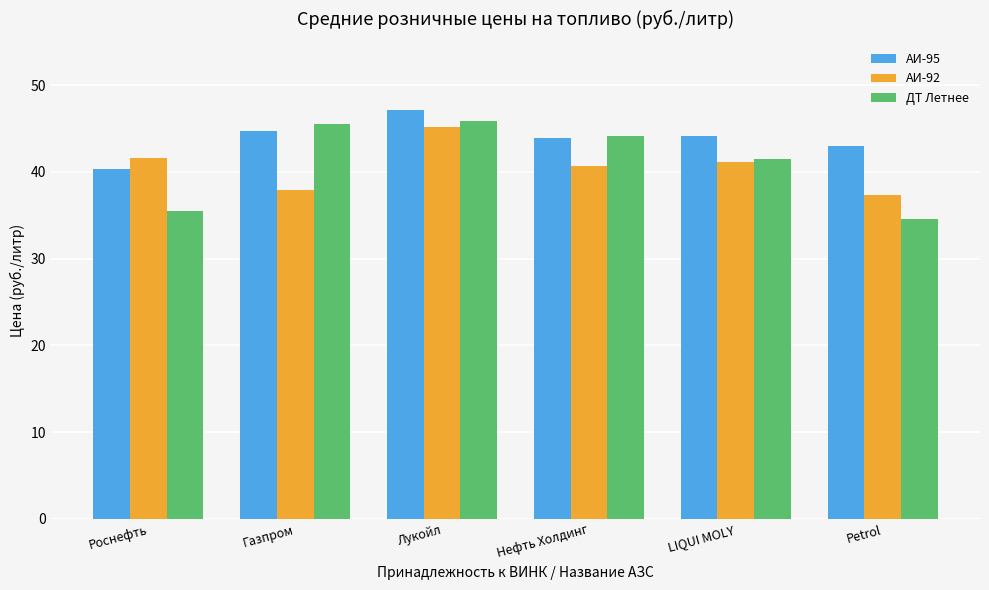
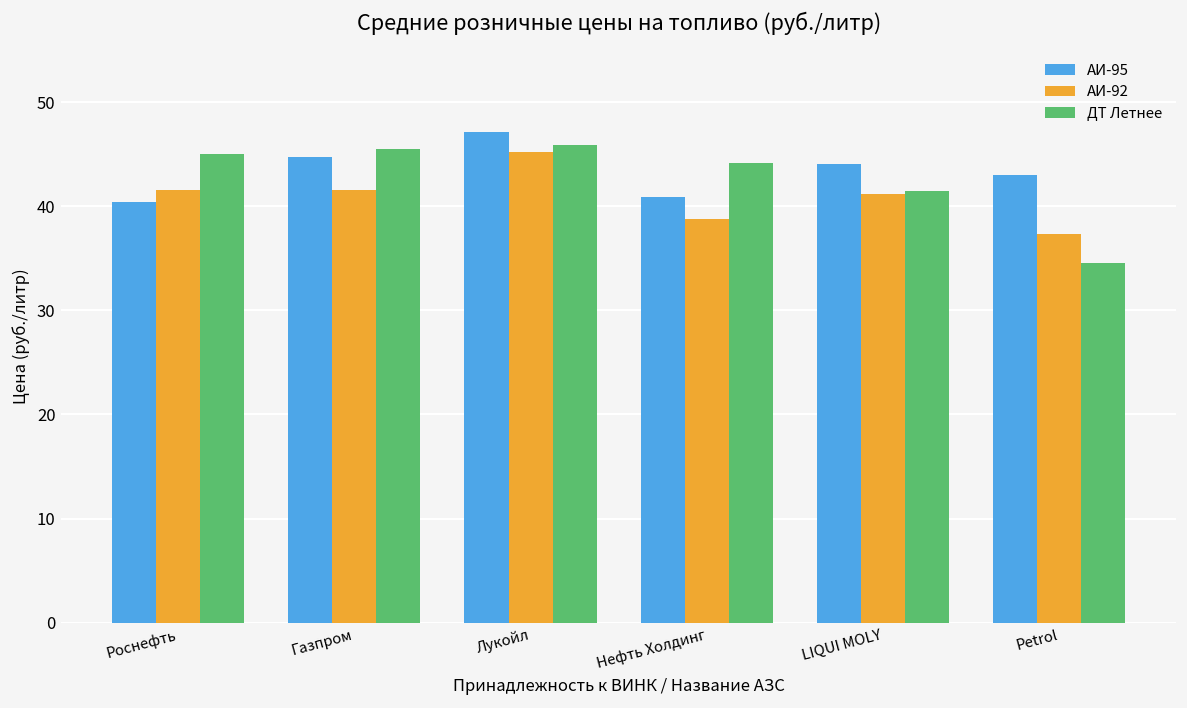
ДТ Летнее, Роснефть: 36 -> 45
АИ-92, Газпром: 38 -> 42
АИ-95, Нефть Холдинг: 44 -> 41
АИ-92, Нефть Холдинг: 41 -> 39
